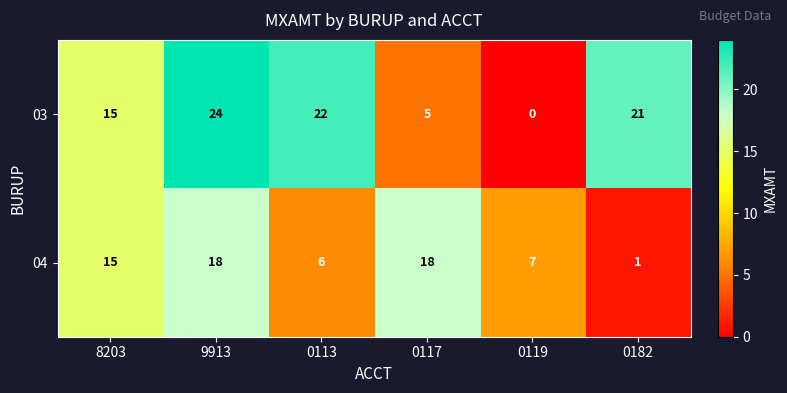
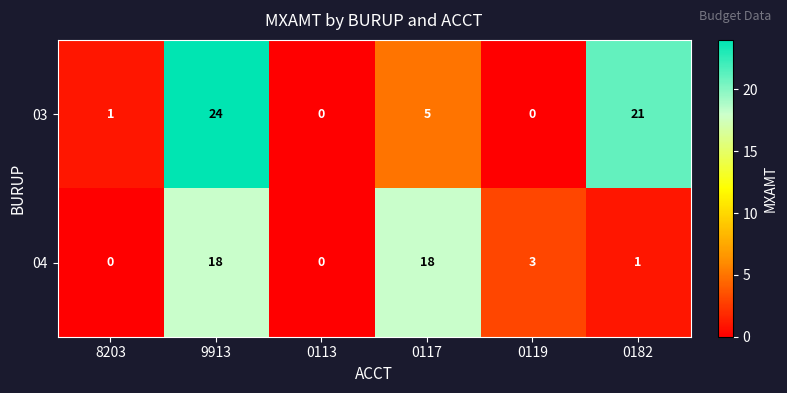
03, 8203: 15 -> 1
03, 0113: 22 -> 0
04, 8203: 15 -> 0
04, 0113: 6 -> 0
04, 0119: 7 -> 3
